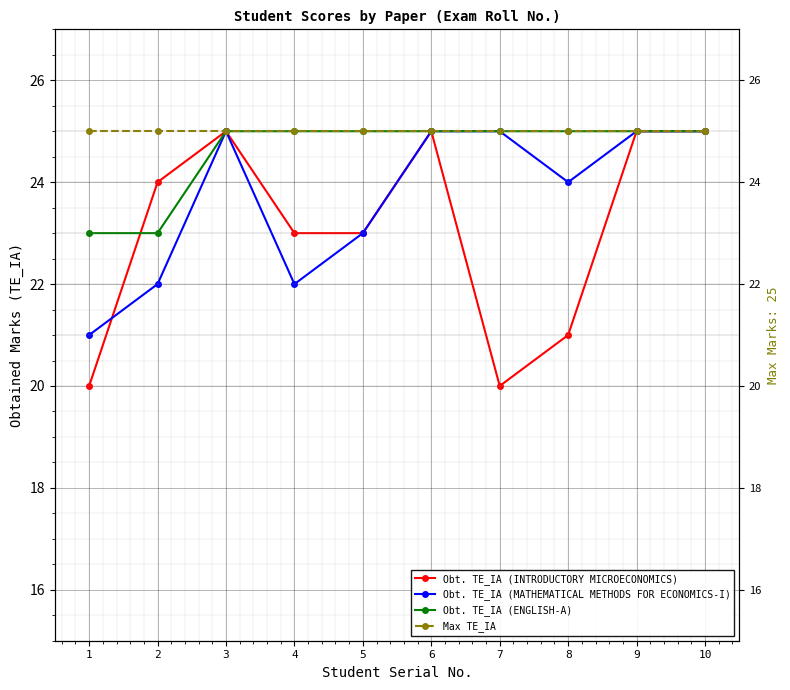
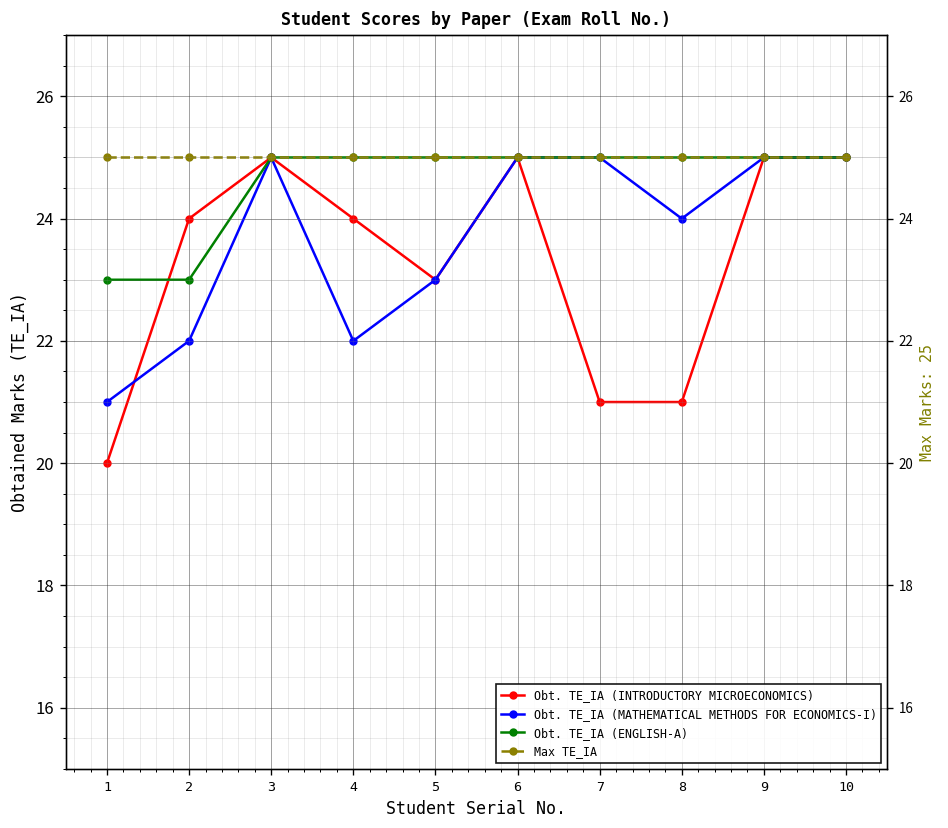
Obt. TE_IA (INTRODUCTORY MICROECONOMICS), 4: 23 -> 24
Obt. TE_IA (INTRODUCTORY MICROECONOMICS), 7: 20 -> 21
